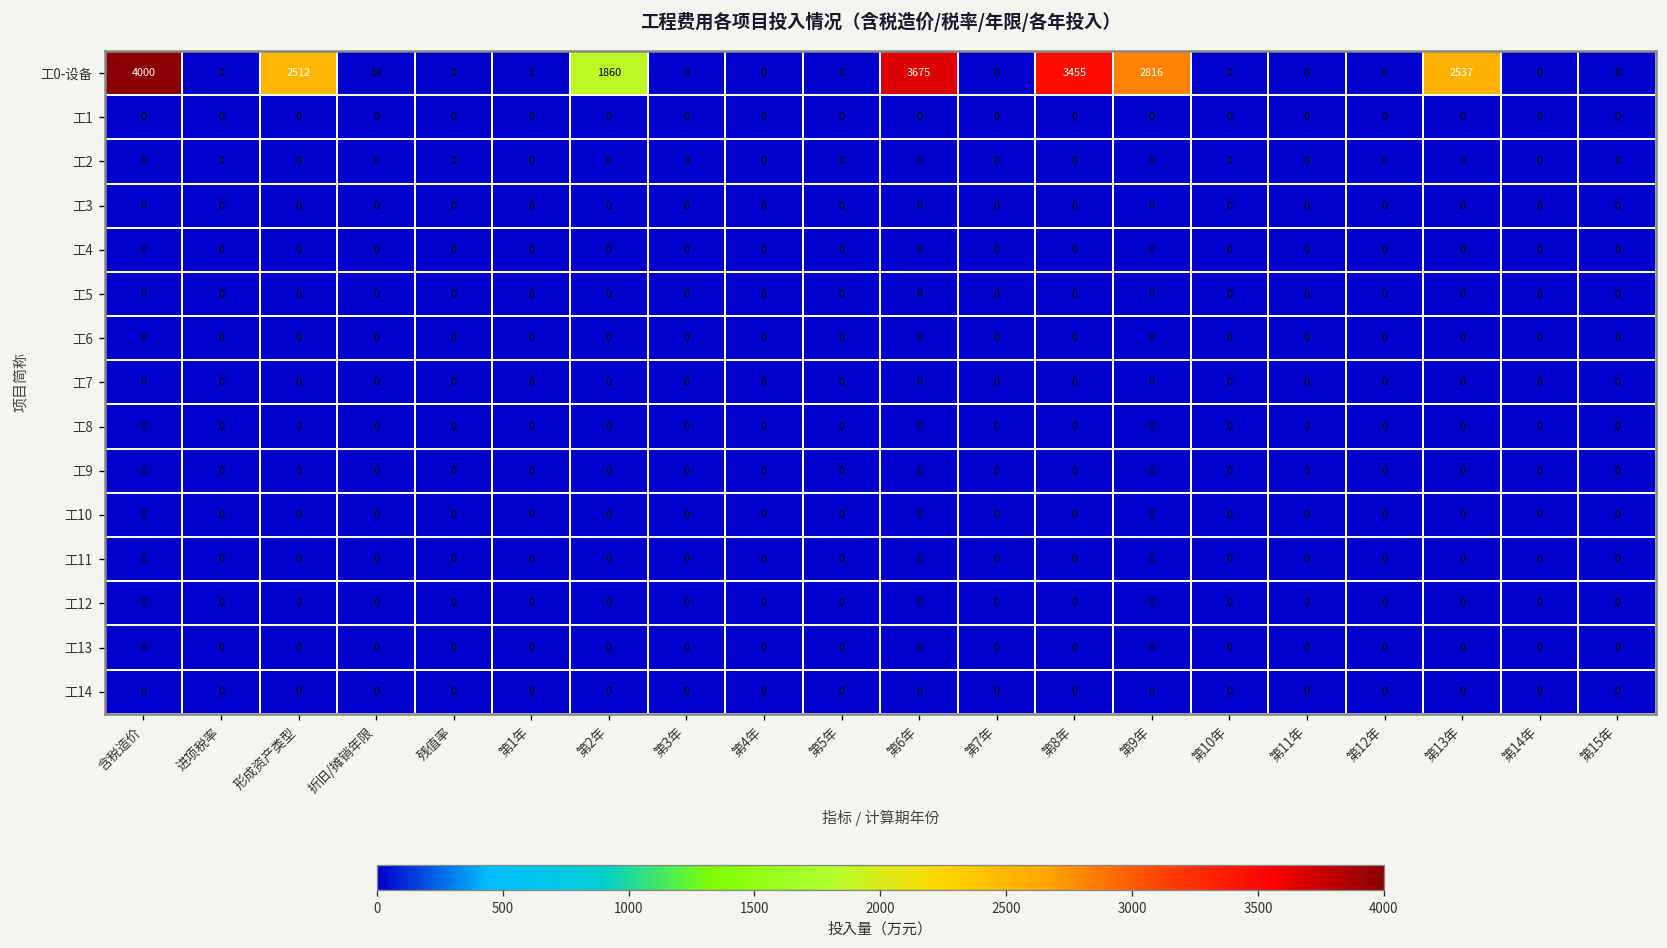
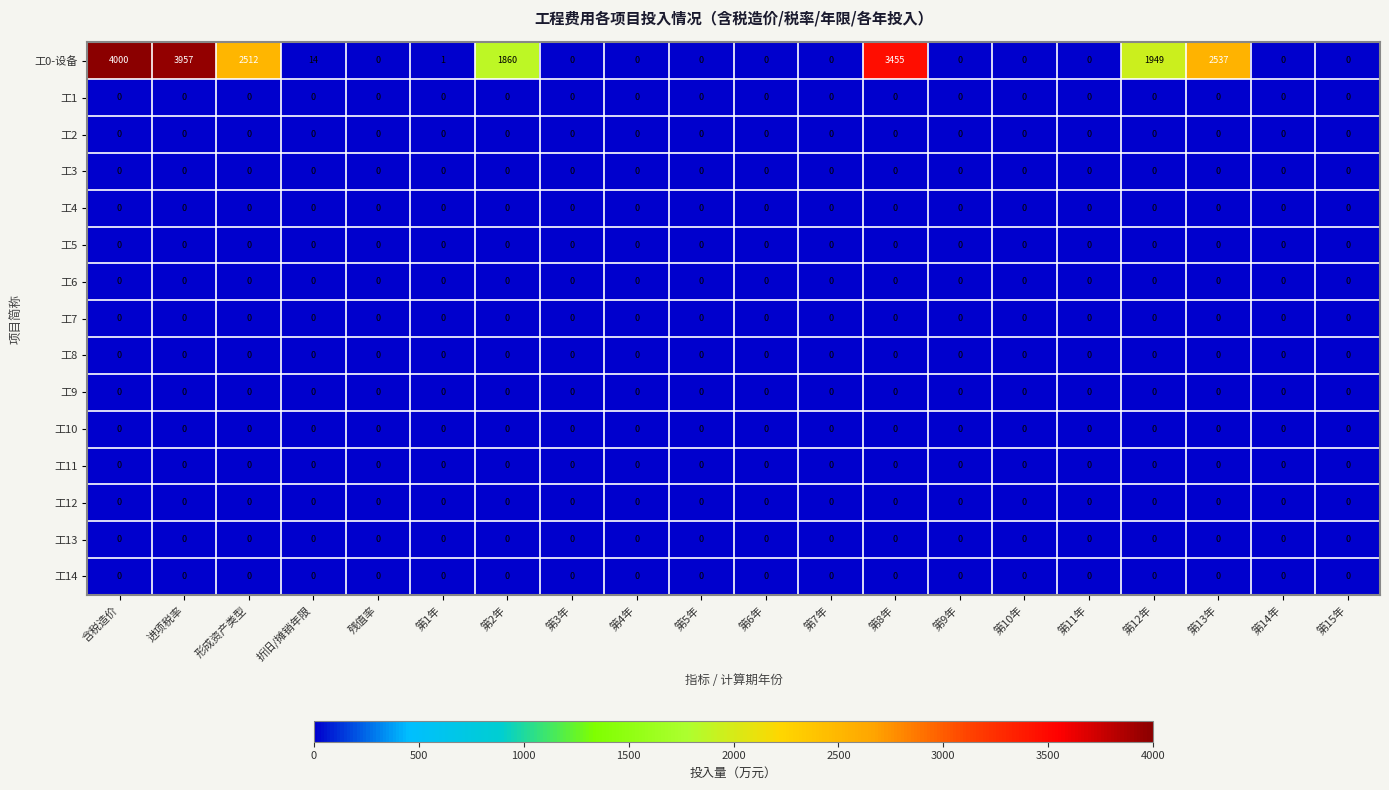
工0-设备, 进项税率: 0 -> 3957
工0-设备, 第6年: 3675 -> 0
工0-设备, 第9年: 2816 -> 0
工0-设备, 第12年: 0 -> 1949
